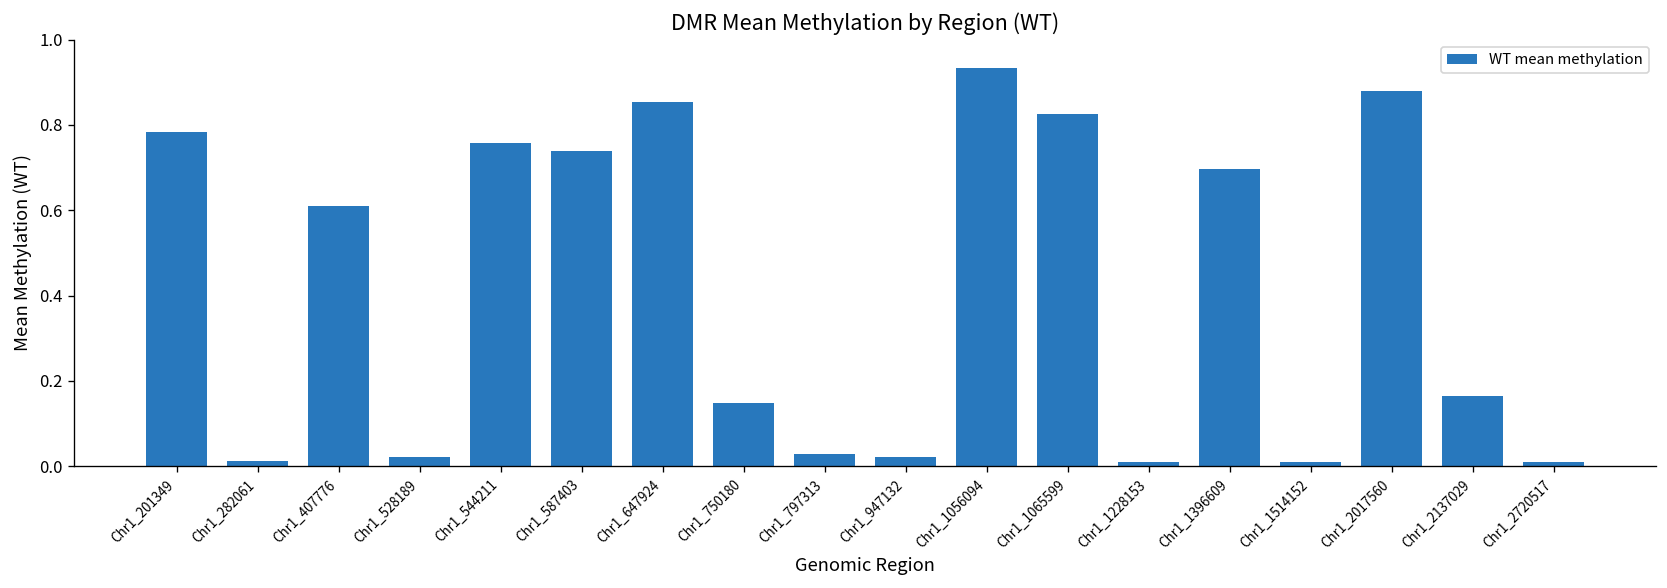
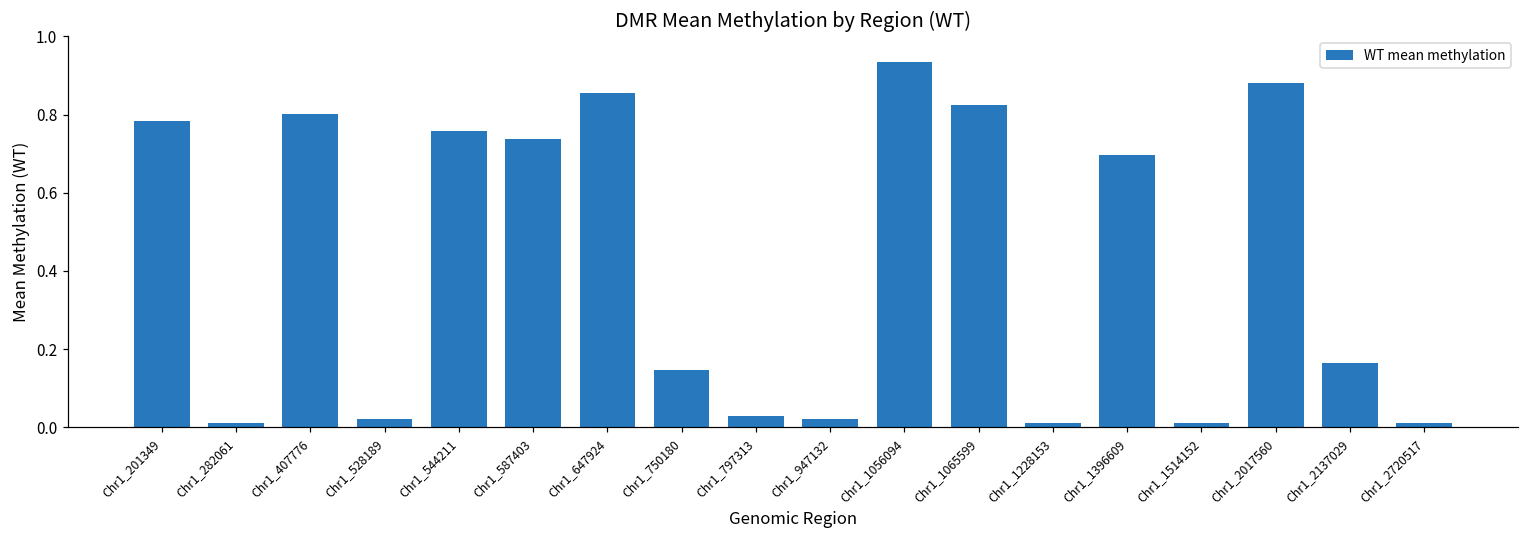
Chr1_407776: 0.61 -> 0.80
